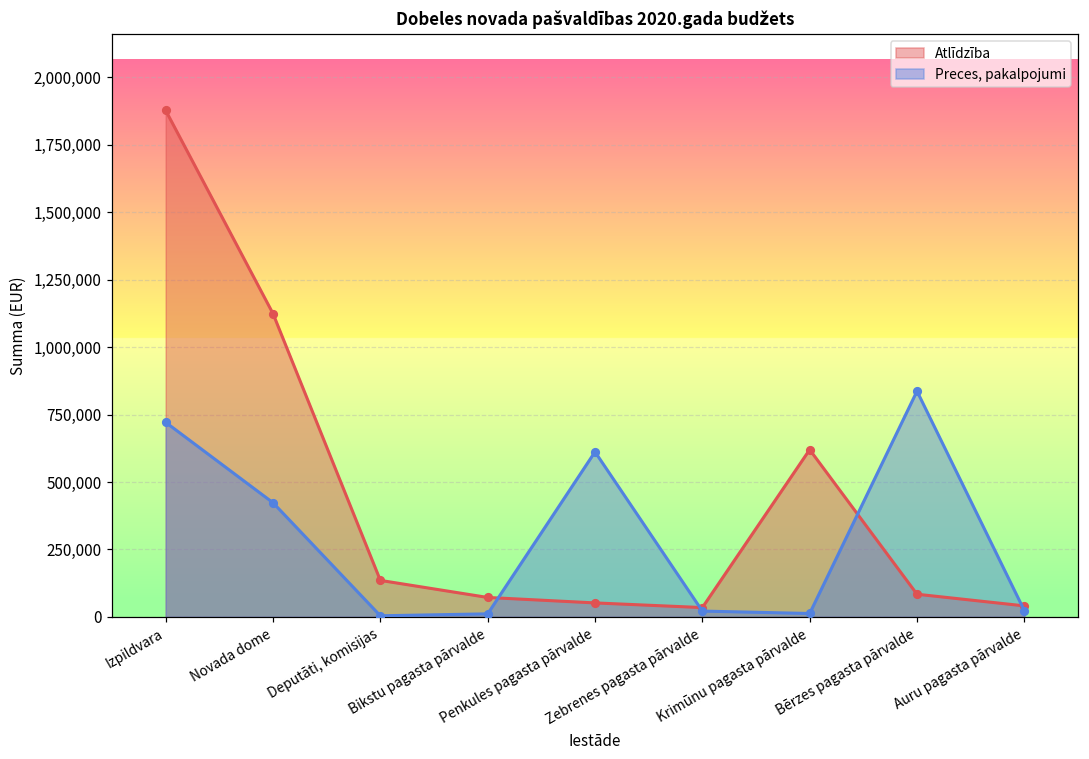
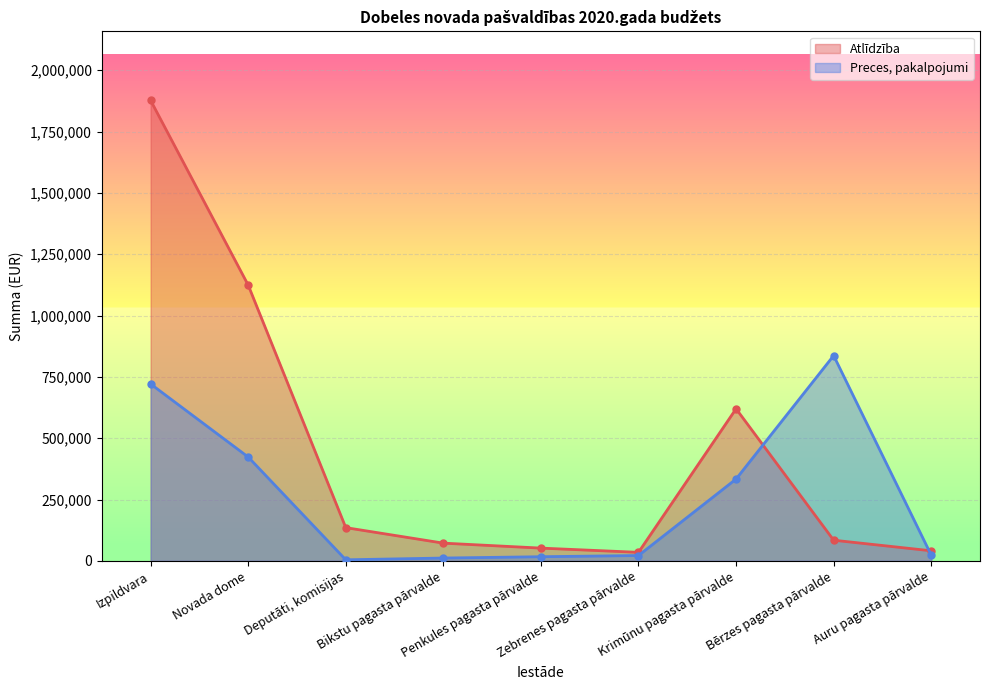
Preces, pakalpojumi, Penkules pagasta pārvalde: 610,000 -> 20,000
Preces, pakalpojumi, Krimūnu pagasta pārvalde: 10,000 -> 330,000
